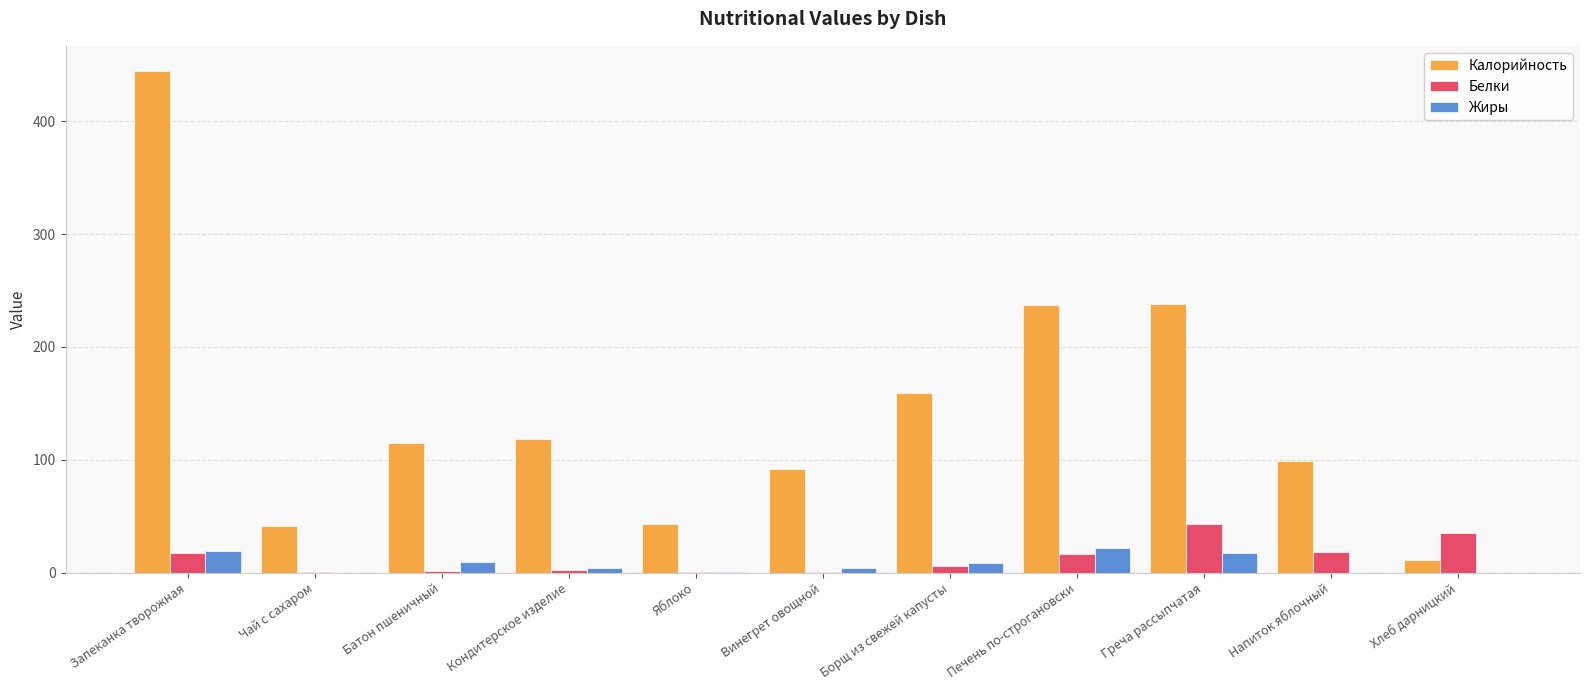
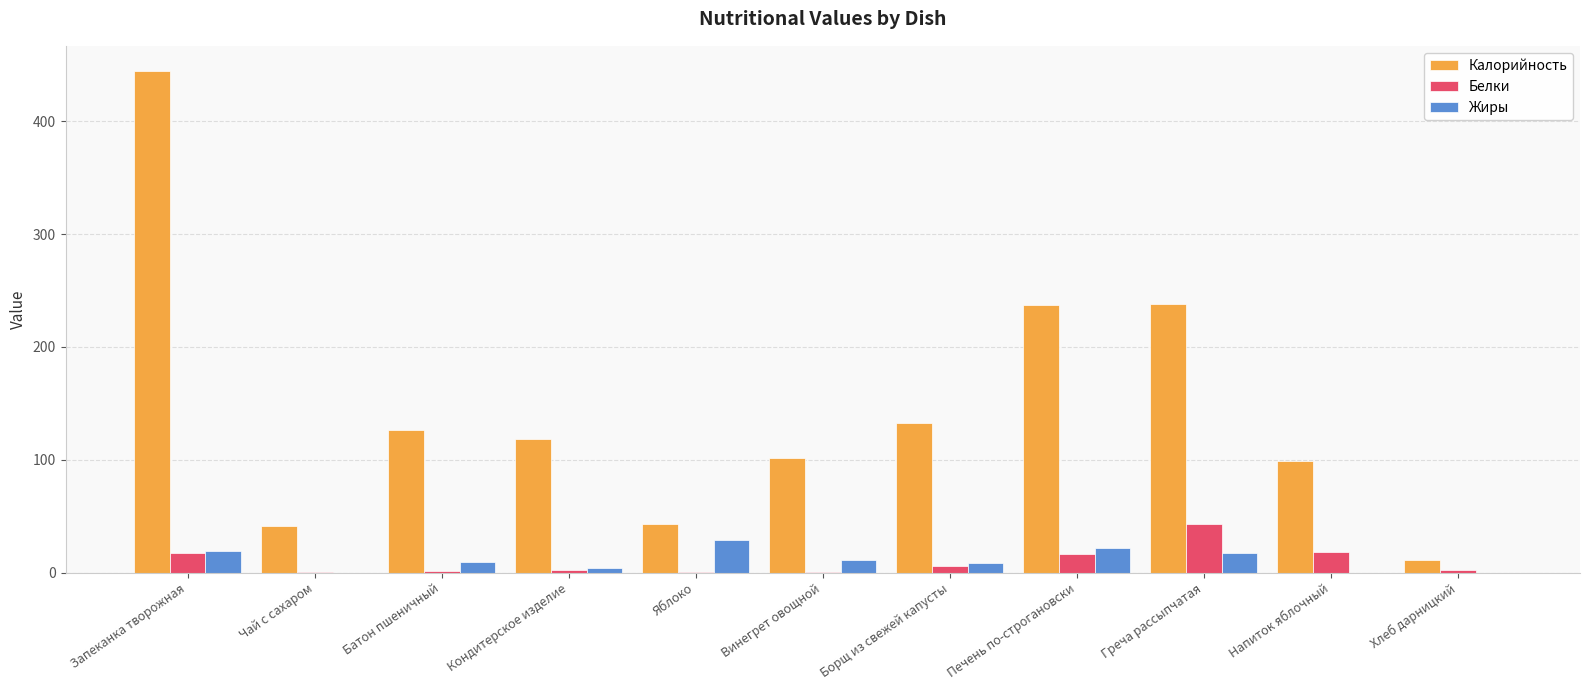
Калорийность, Батон пшеничный: 115 -> 126
Жиры, Яблоко: 0 -> 29
Калорийность, Винегрет овощной: 92 -> 101
Жиры, Винегрет овощной: 4 -> 11
Калорийность, Борщ из свежей капусты: 159 -> 133
Белки, Хлеб дарницкий: 35 -> 2
